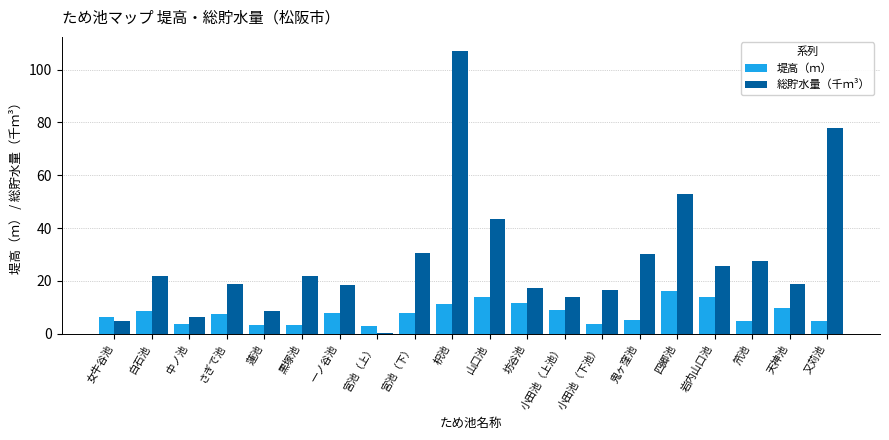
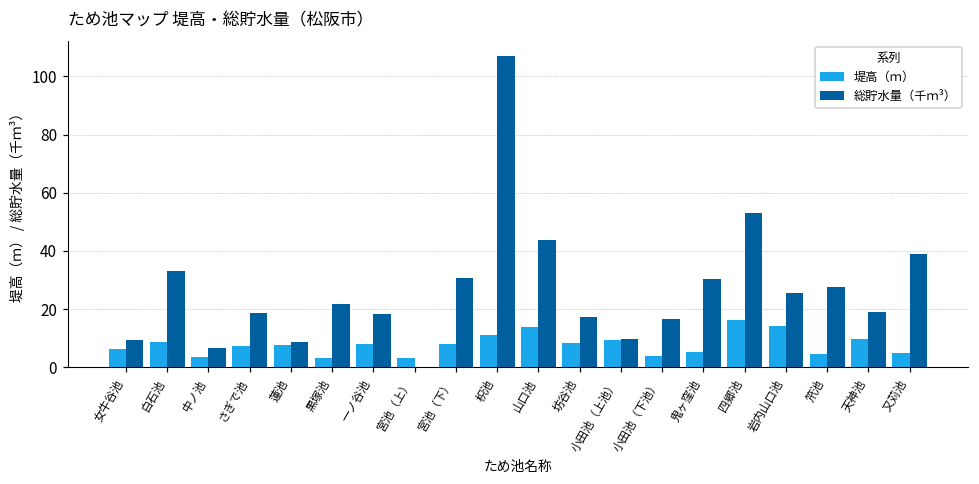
総貯水量（千ｍ³）, 女牛谷池: 5 -> 9
総貯水量（千ｍ³）, 白石池: 22 -> 33
堤高（ｍ）, 蓮池: 3 -> 8
堤高（ｍ）, 坊谷池: 12 -> 8
総貯水量（千ｍ³）, 小田池（上池）: 14 -> 10
総貯水量（千ｍ³）, 又苅池: 78 -> 39
